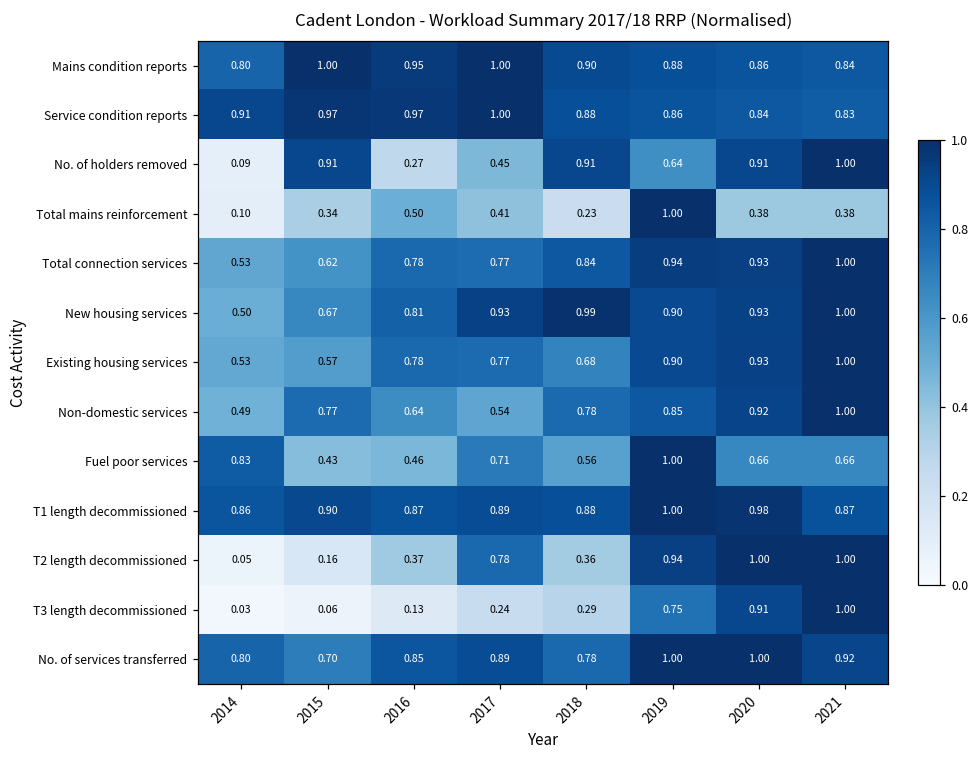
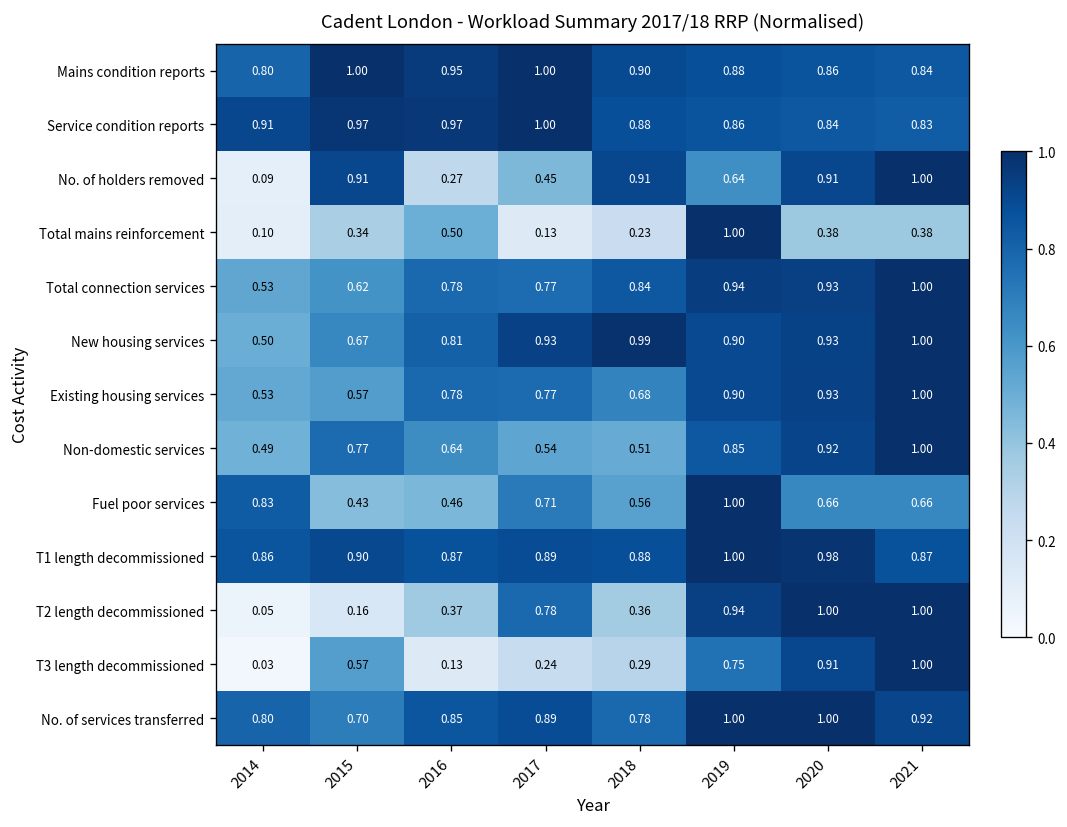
Total mains reinforcement, 2017: 0.41 -> 0.13
Non-domestic services, 2018: 0.78 -> 0.51
T3 length decommissioned, 2015: 0.06 -> 0.57
